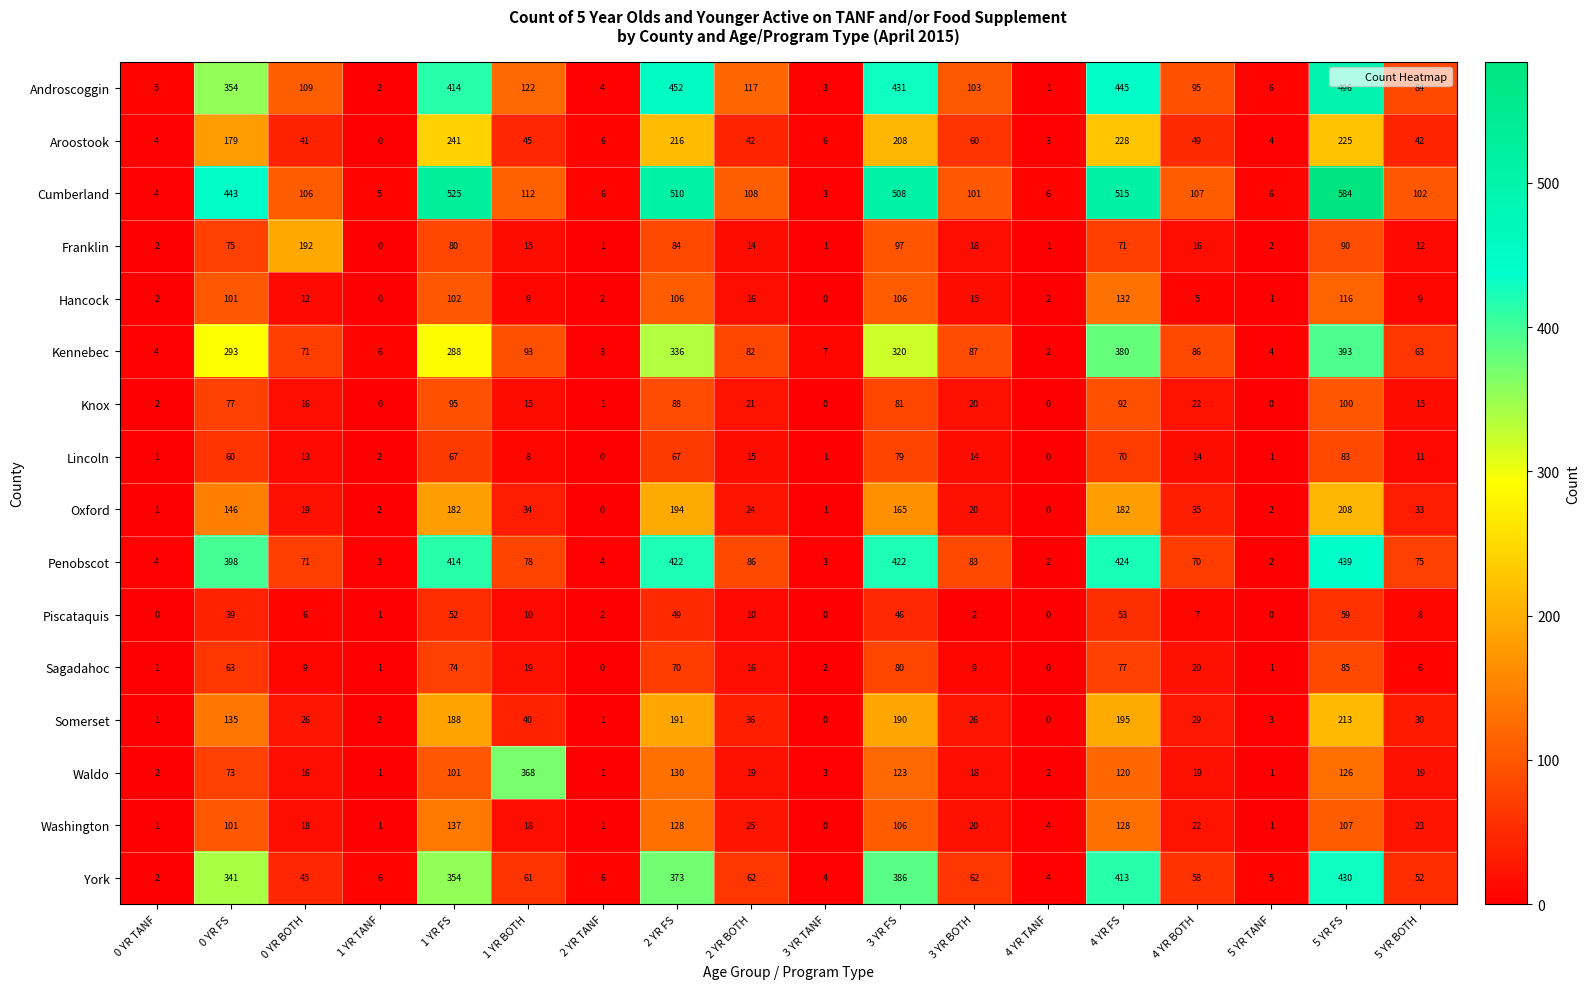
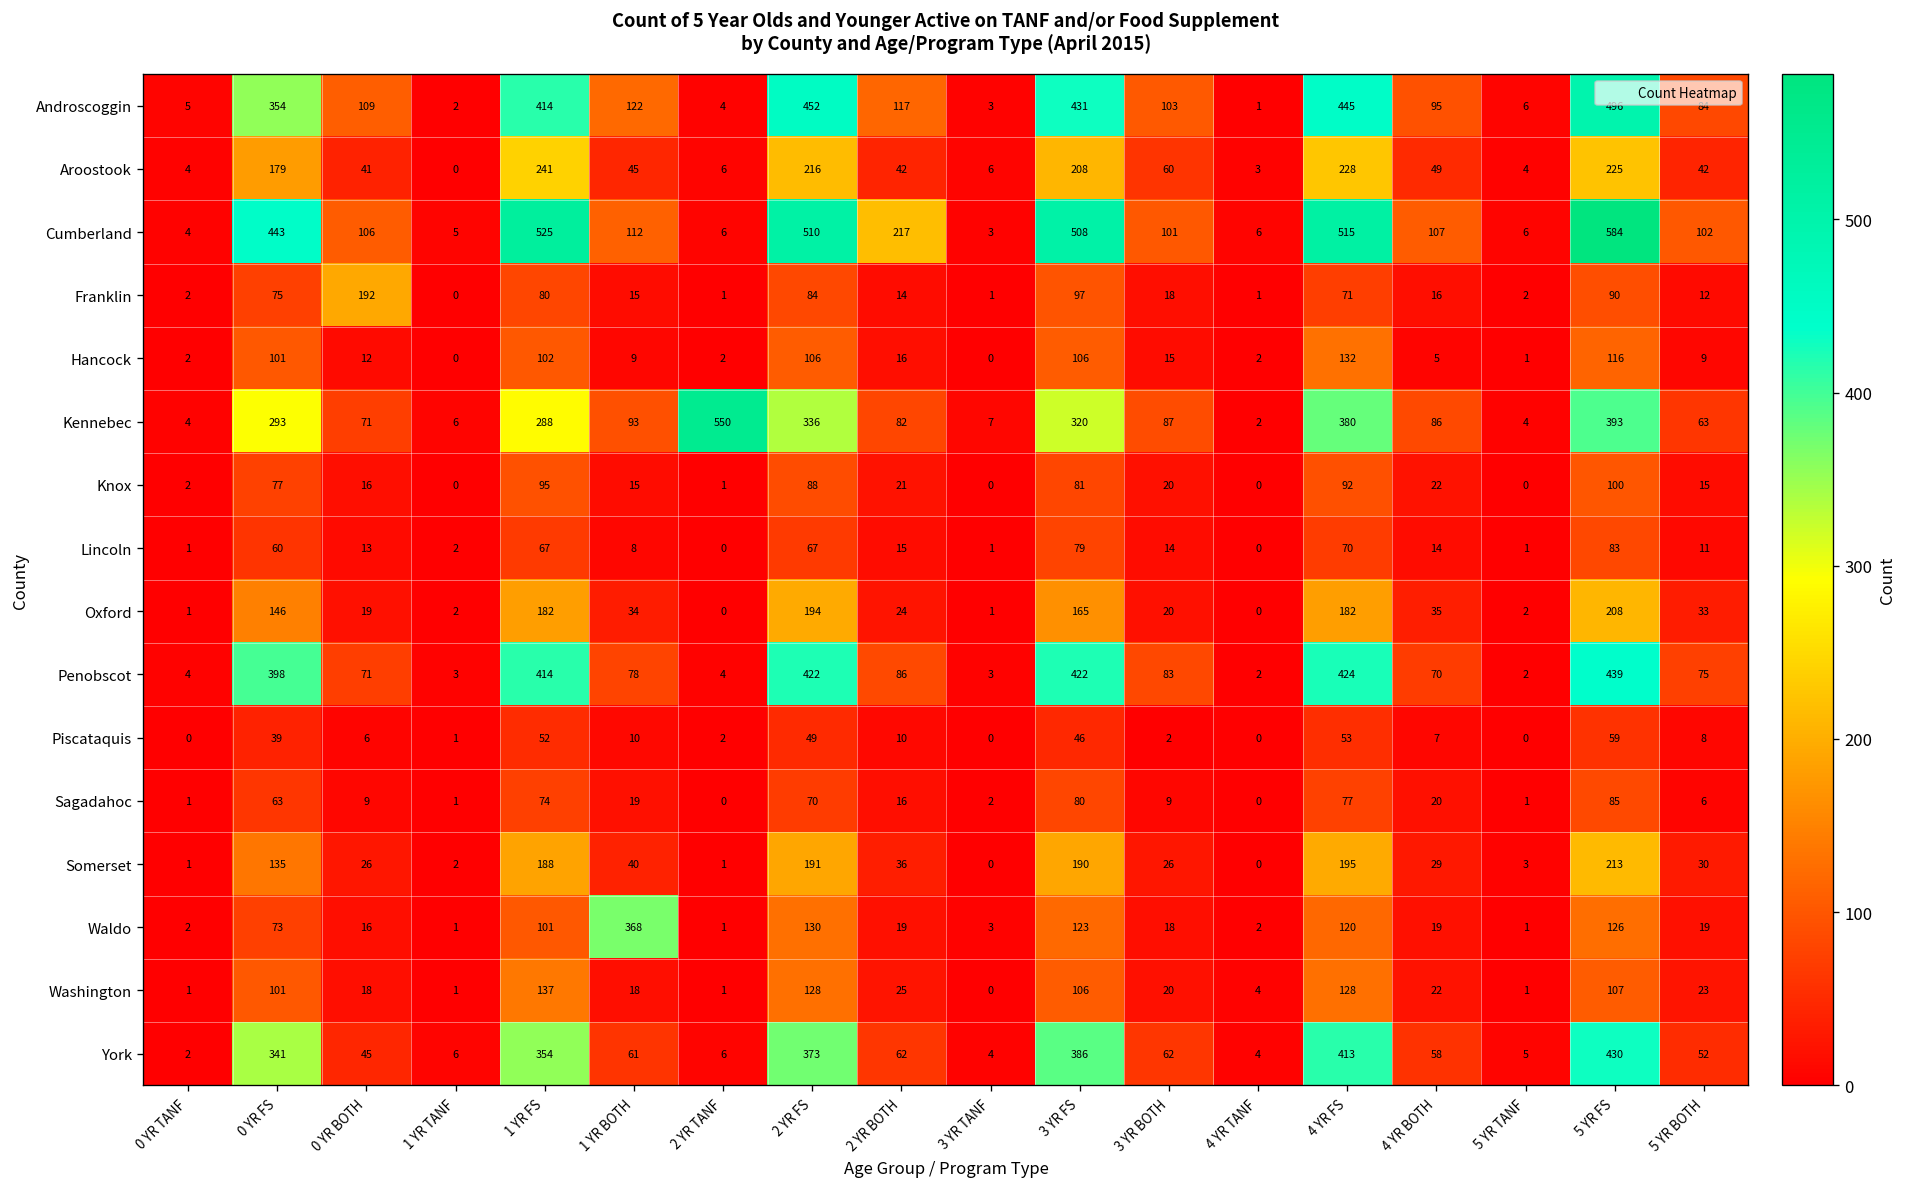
Cumberland, 2 YR BOTH: 108 -> 217
Kennebec, 2 YR TANF: 3 -> 550
